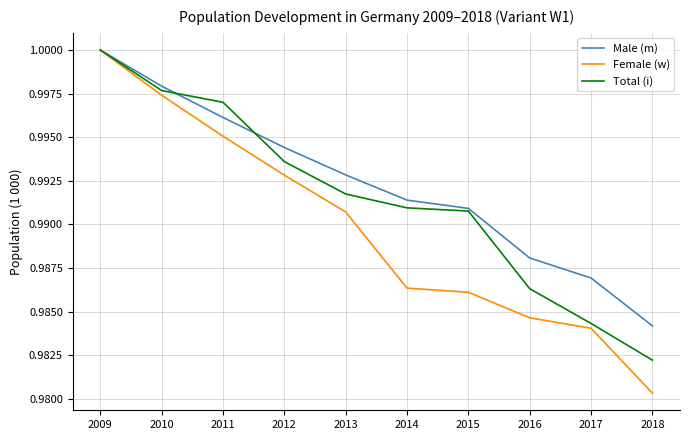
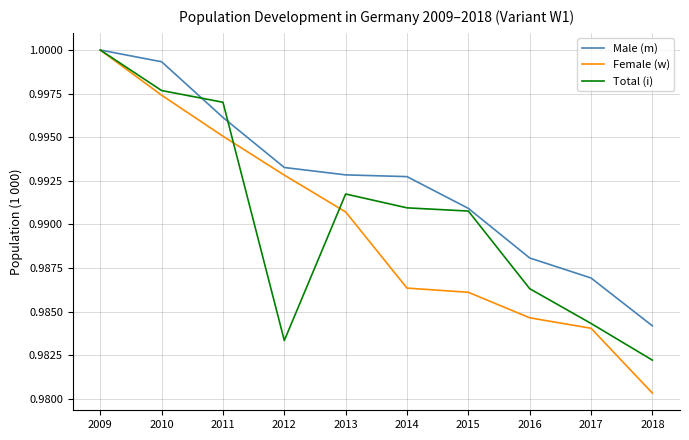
Male (m), 2010: 0.9979 -> 0.9993
Male (m), 2012: 0.9944 -> 0.9933
Total (i), 2012: 0.9936 -> 0.9833
Male (m), 2014: 0.9914 -> 0.9927
